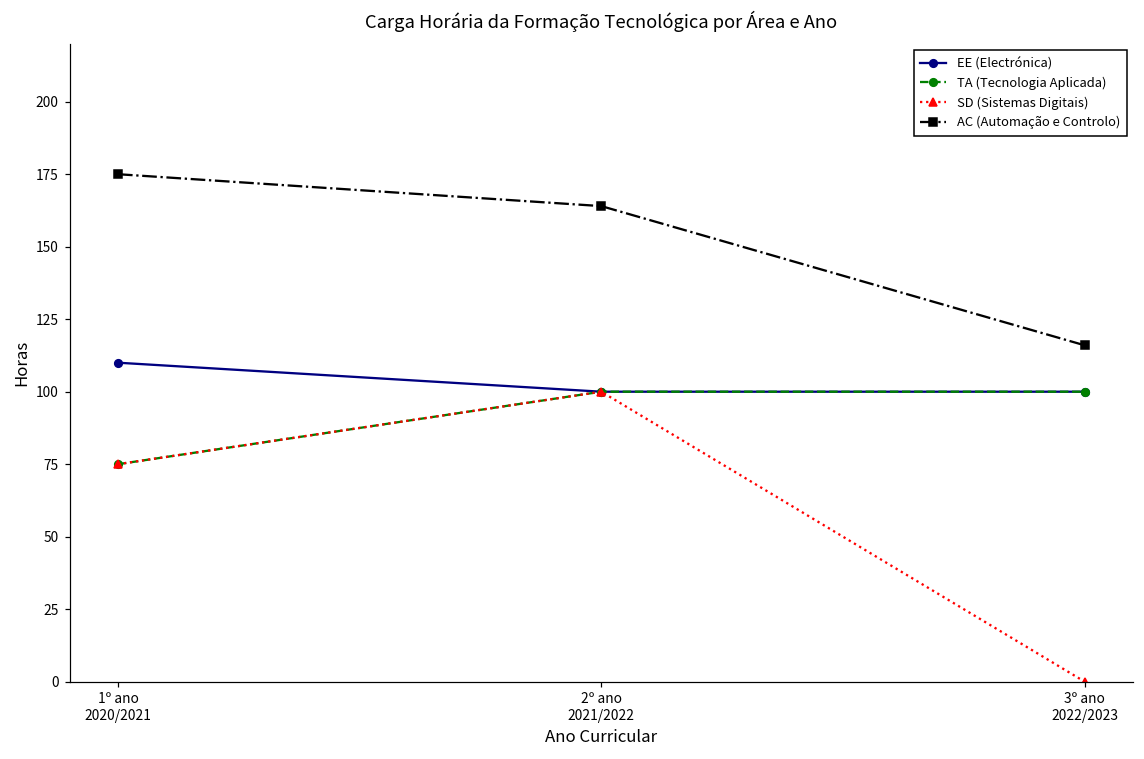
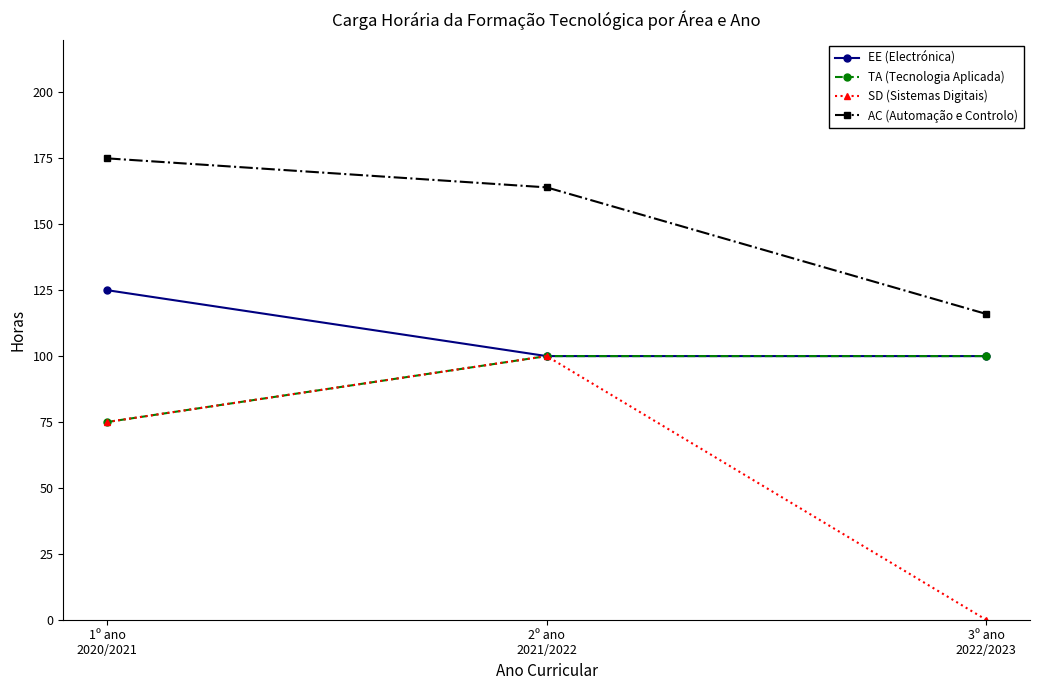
EE (Electrónica), 1º ano 2020/2021: 110 -> 125
